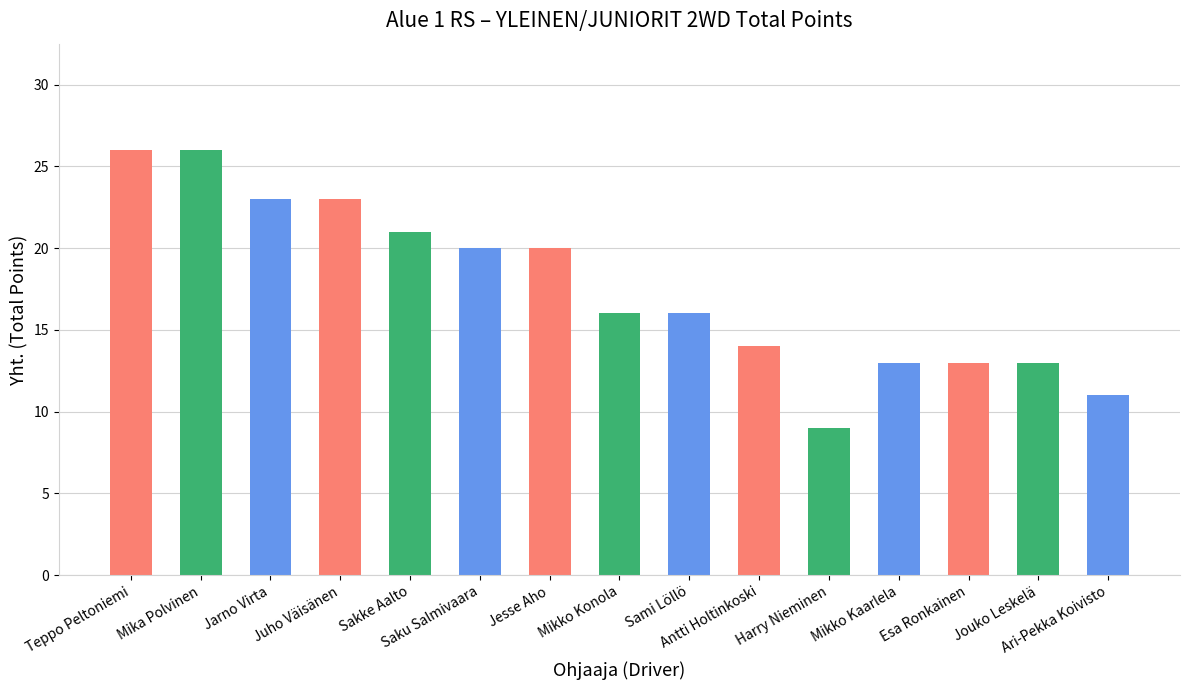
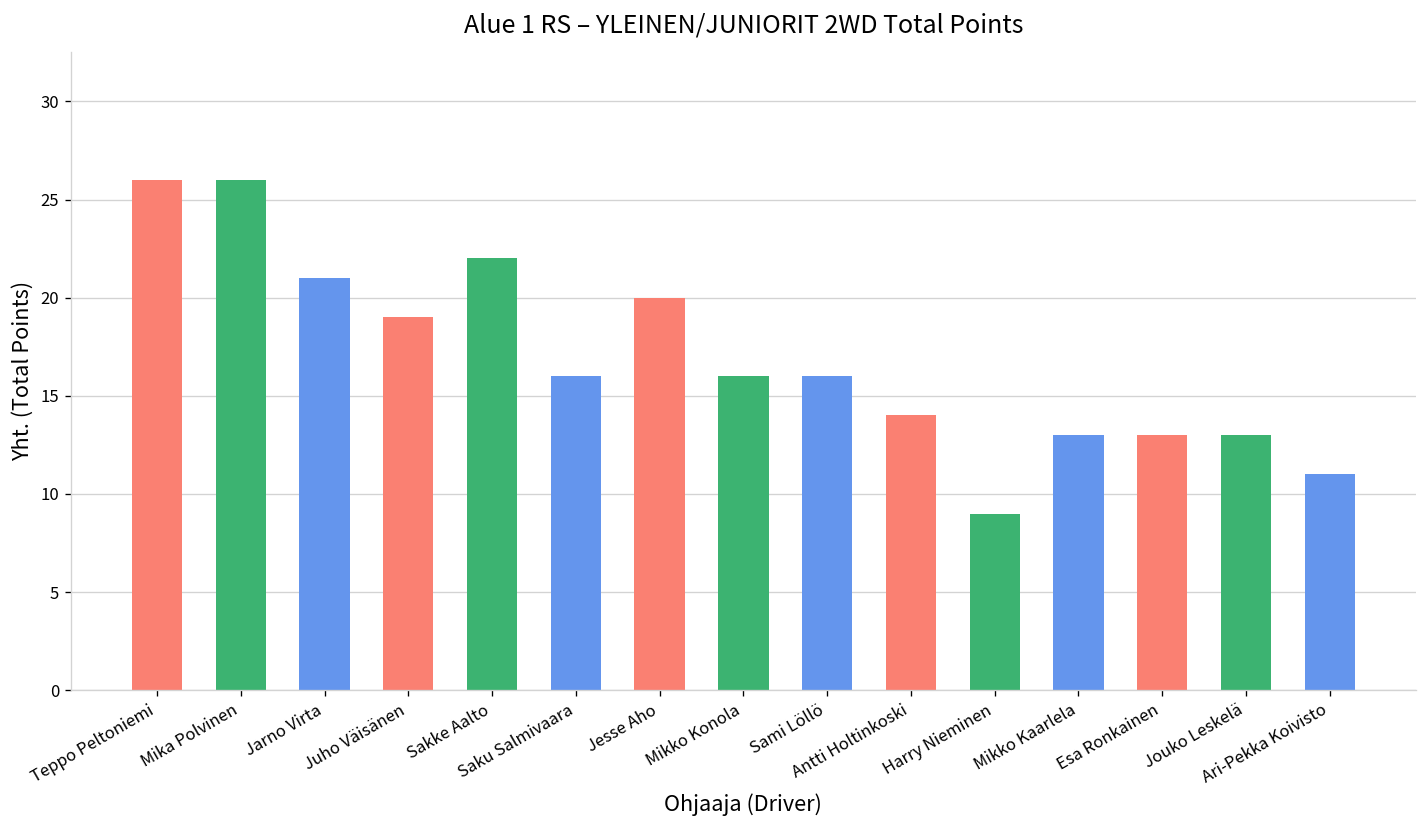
Jarno Virta: 23 -> 21
Juho Väisänen: 23 -> 19
Sakke Aalto: 21 -> 22
Saku Salmivaara: 20 -> 16
